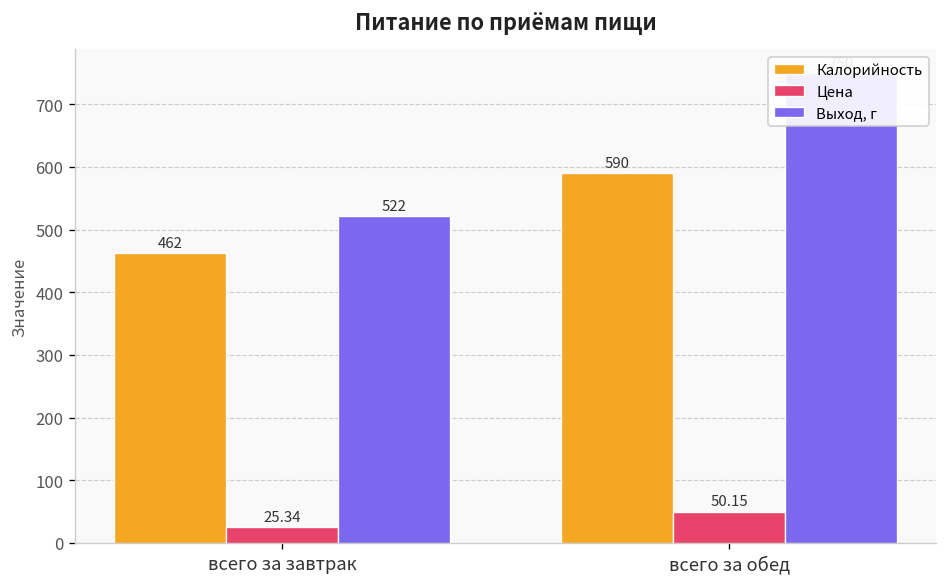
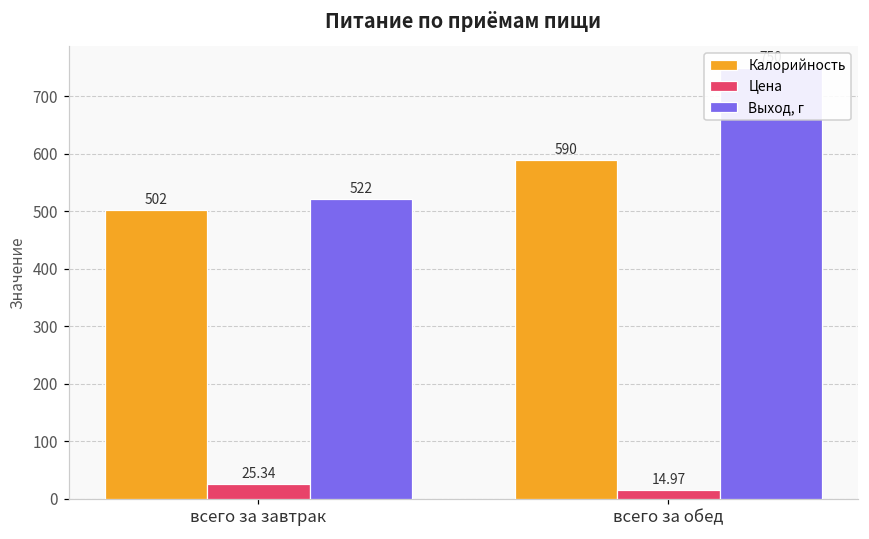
Калорийность, всего за завтрак: 462 -> 502
Цена, всего за обед: 50.15 -> 14.97
